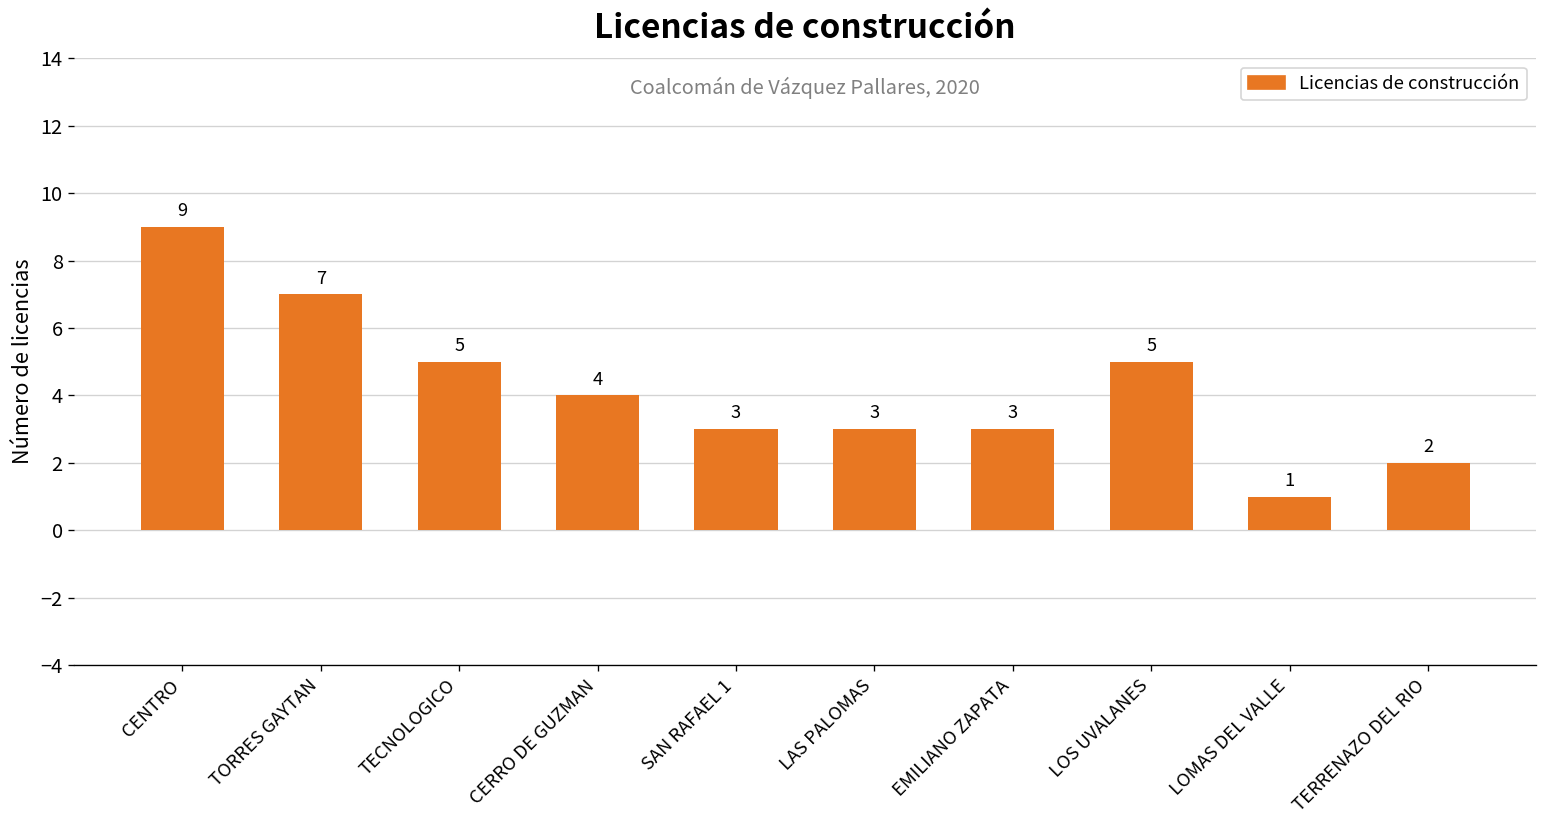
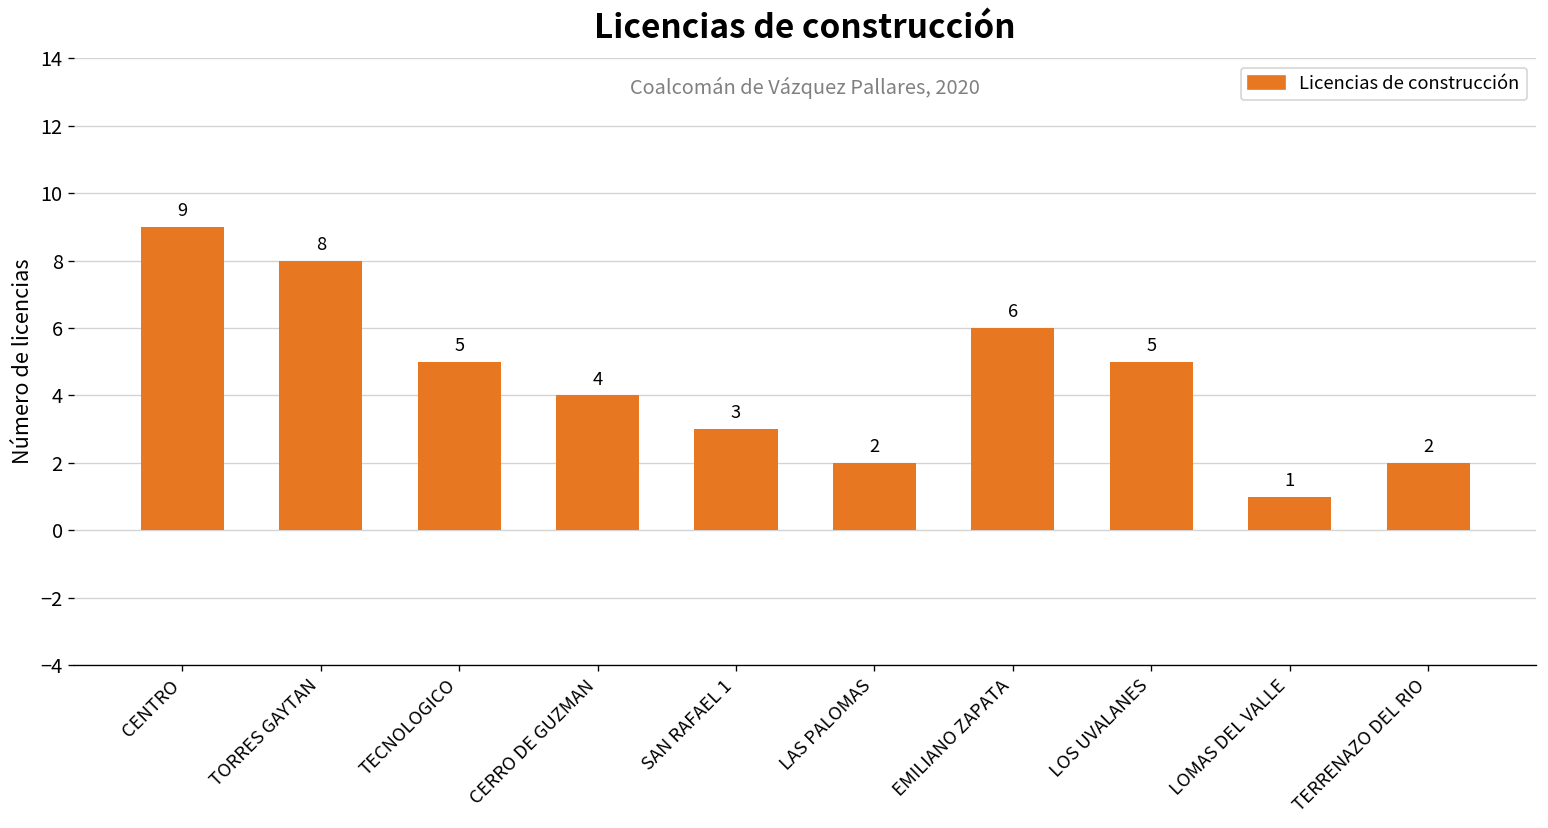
TORRES GAYTAN: 7 -> 8
LAS PALOMAS: 3 -> 2
EMILIANO ZAPATA: 3 -> 6
